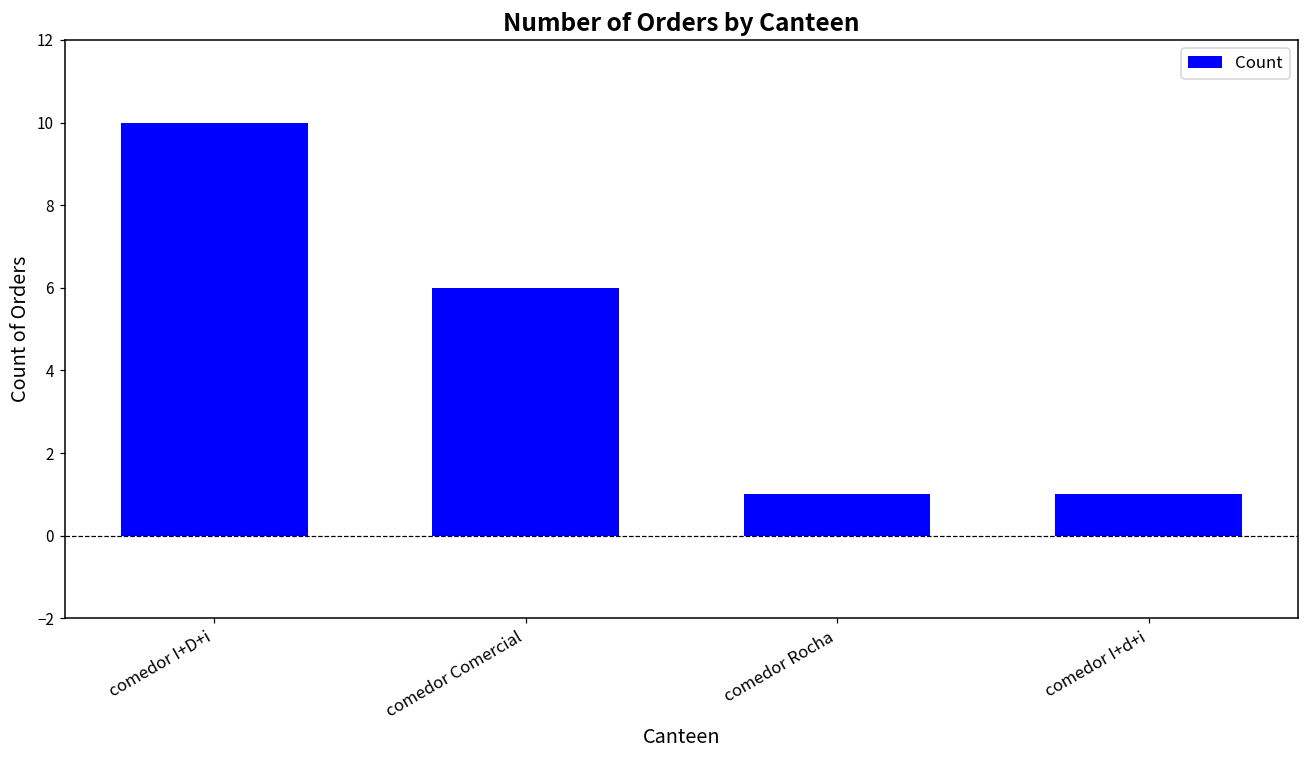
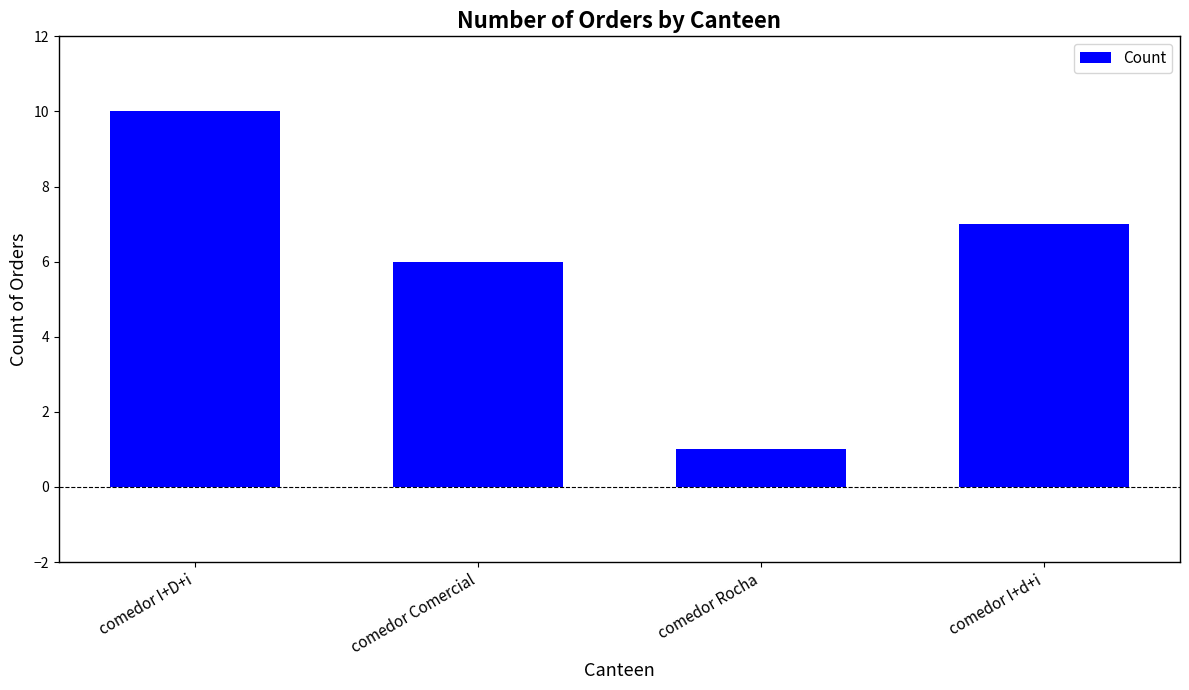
comedor I+d+i: 1 -> 7
